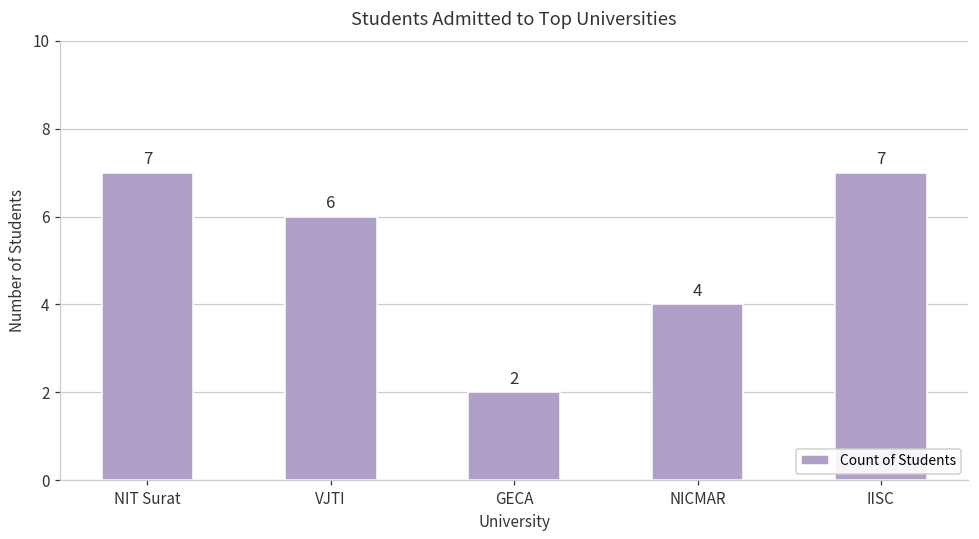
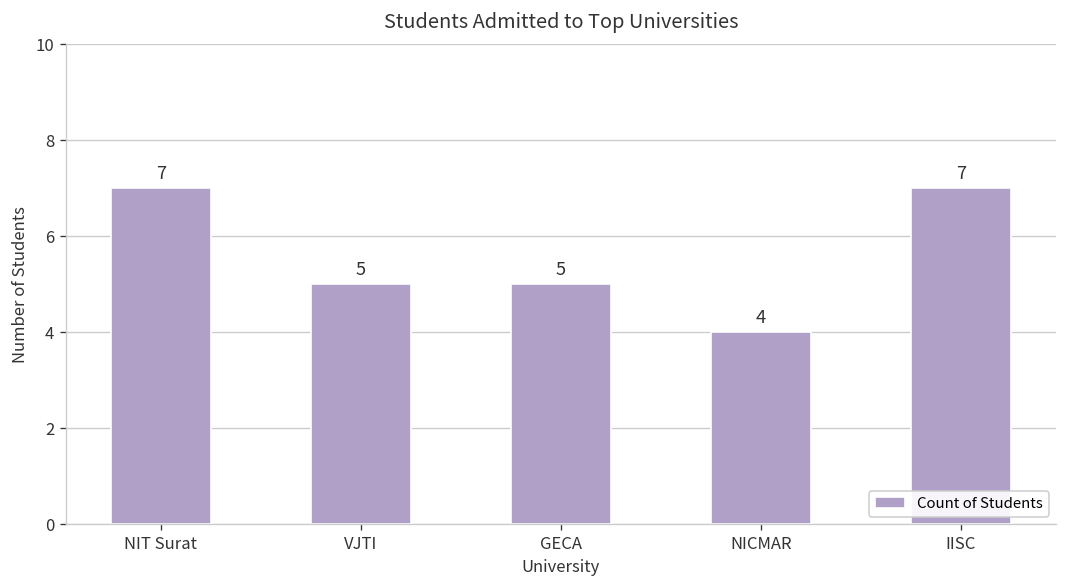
VJTI: 6 -> 5
GECA: 2 -> 5
